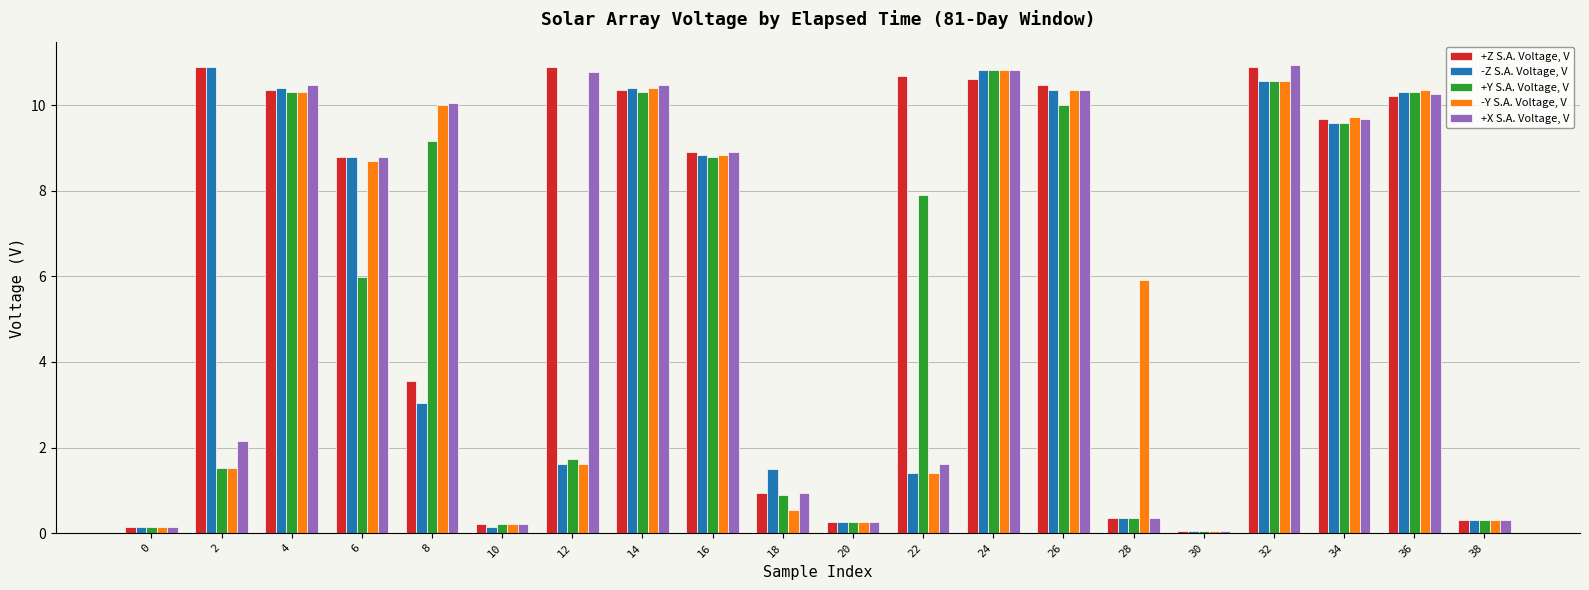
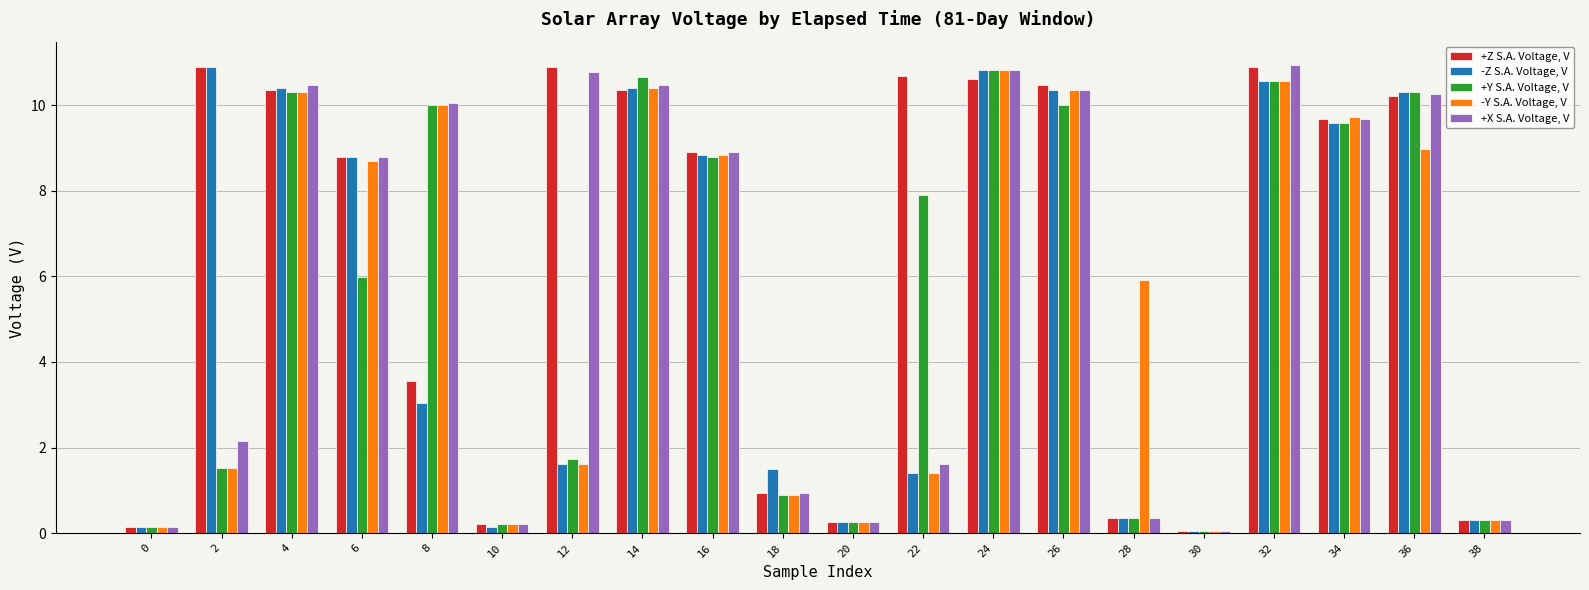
+Y S.A. Voltage, V, 8: 9.2 -> 10.0
+Y S.A. Voltage, V, 14: 10.3 -> 10.7
-Y S.A. Voltage, V, 18: 0.5 -> 0.9
-Y S.A. Voltage, V, 36: 10.4 -> 9.0
